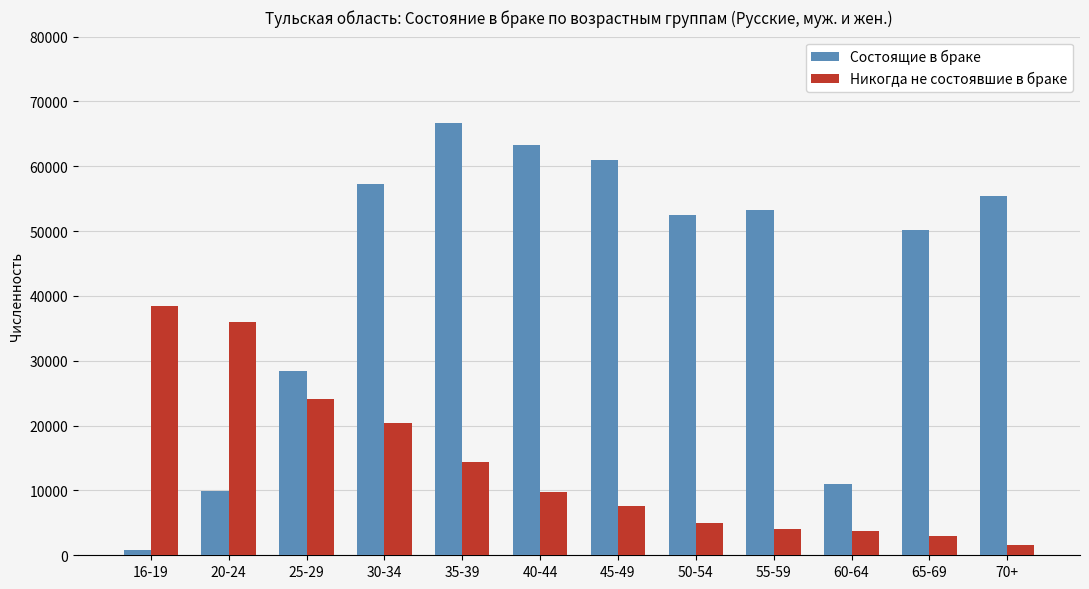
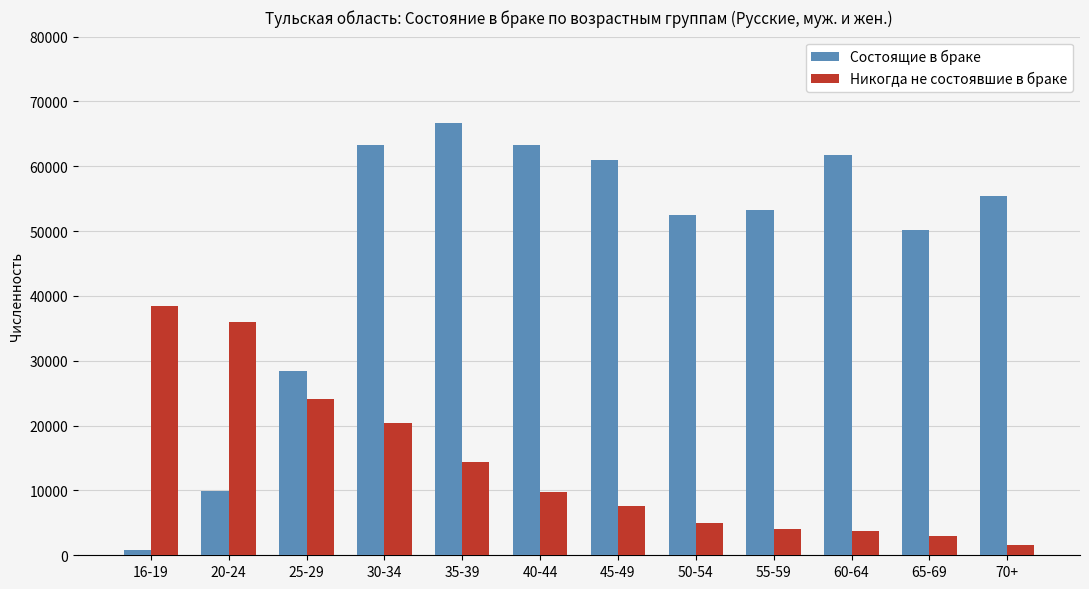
Состоящие в браке, 30-34: 57000 -> 63000
Состоящие в браке, 60-64: 11000 -> 62000
